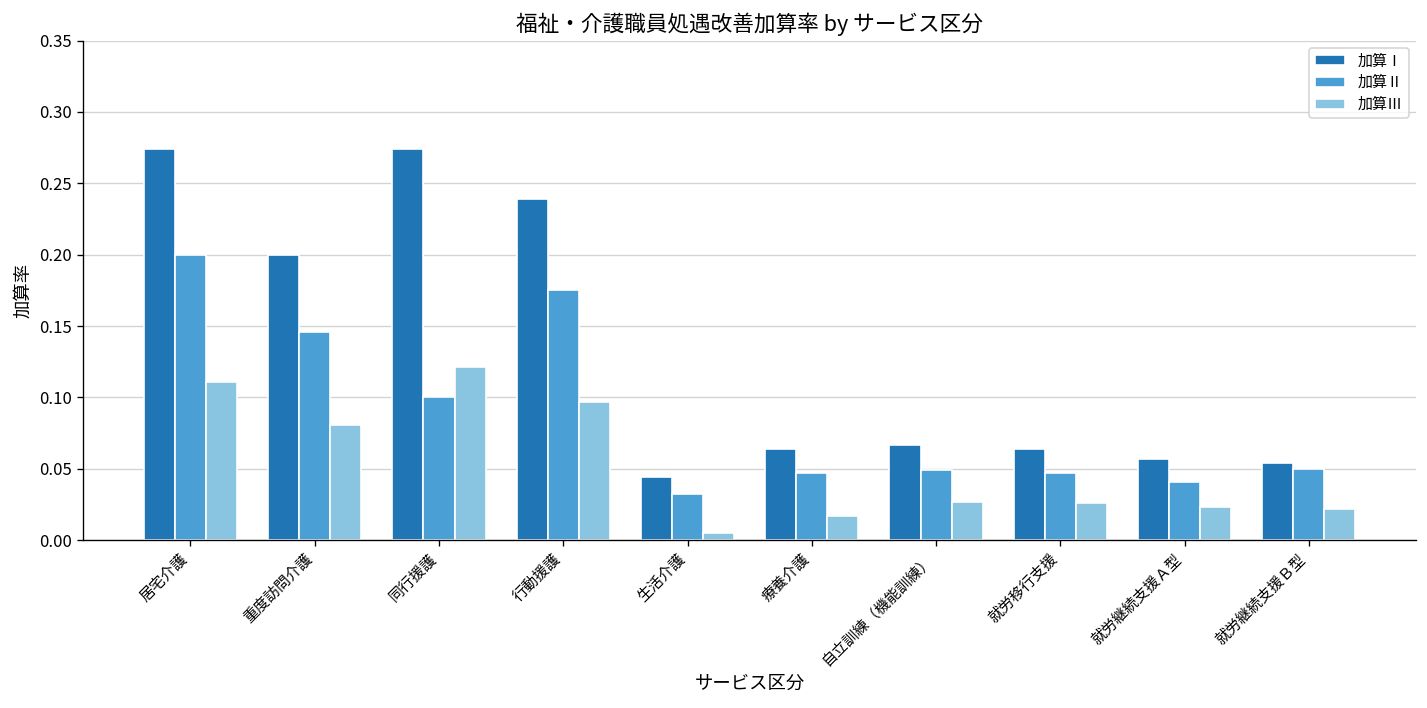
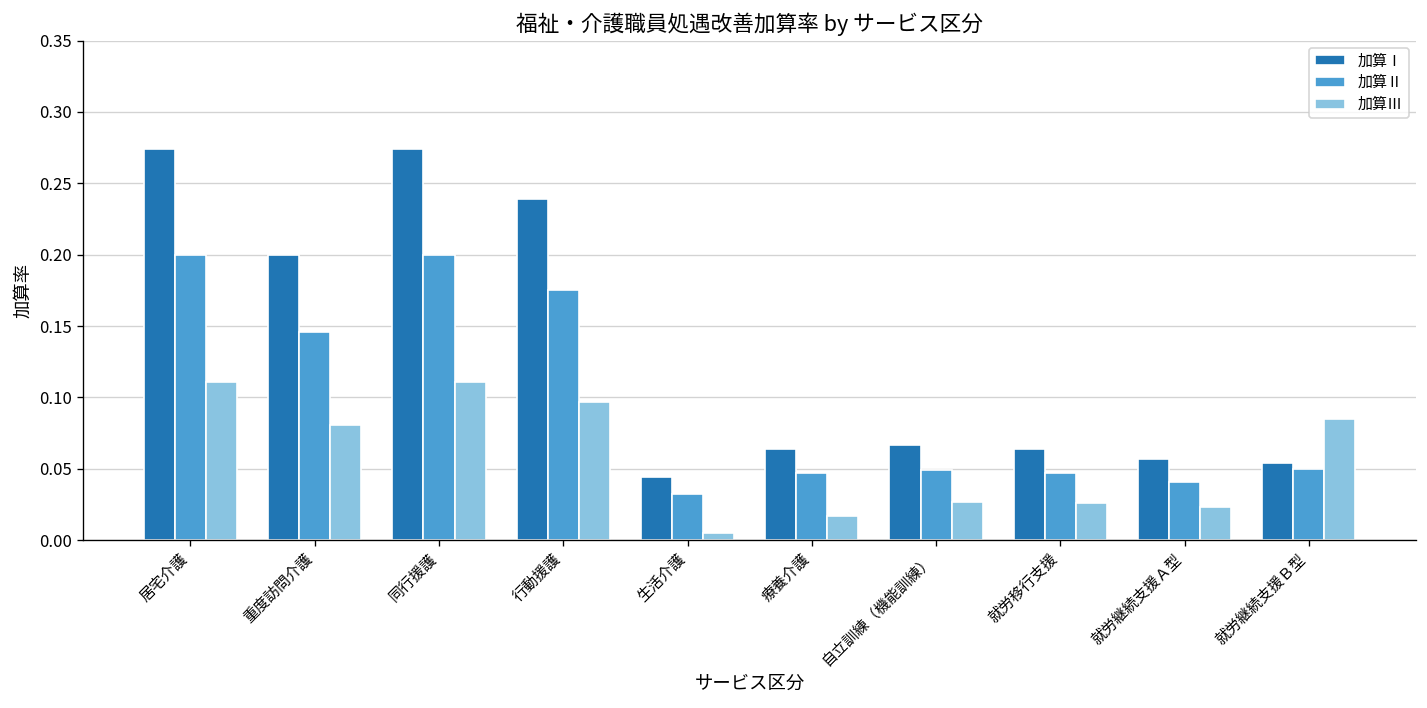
加算Ⅱ, 同行援護: 0.1 -> 0.2
加算Ⅲ, 同行援護: 0.121 -> 0.111
加算Ⅲ, 就労継続支援Ｂ型: 0.022 -> 0.085
